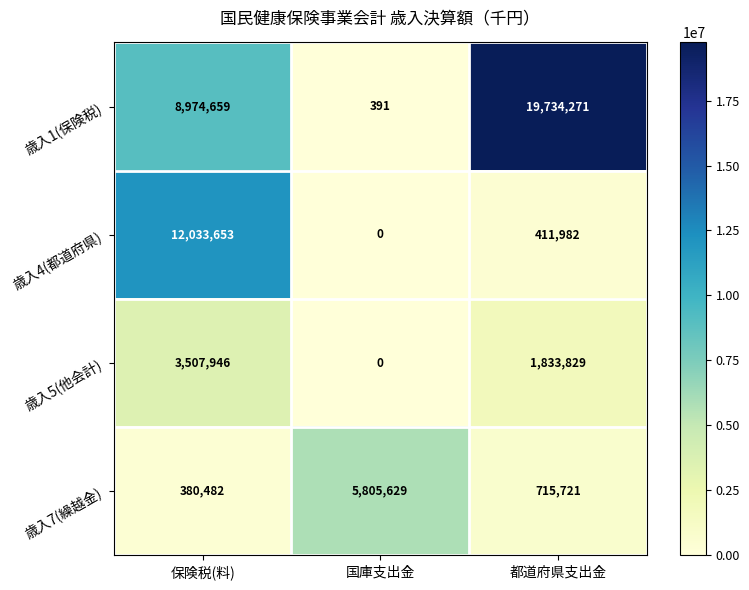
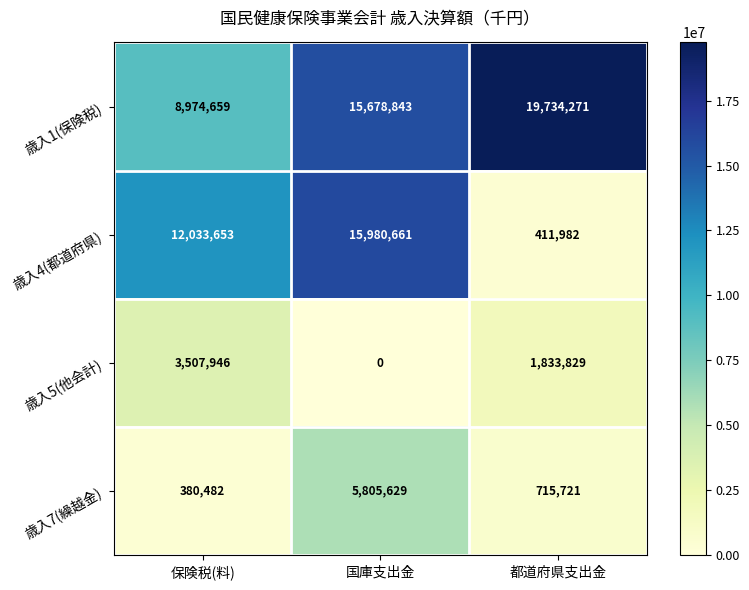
歳入1(保険税), 国庫支出金: 391 -> 15,678,843
歳入4(都道府県), 国庫支出金: 0 -> 15,980,661
